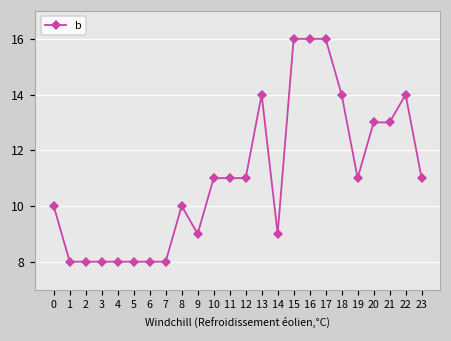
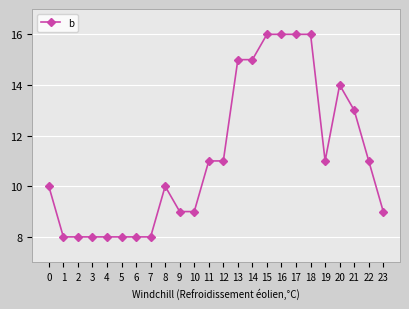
10: 11 -> 9
13: 14 -> 15
14: 9 -> 15
18: 14 -> 16
20: 13 -> 14
22: 14 -> 11
23: 11 -> 9
